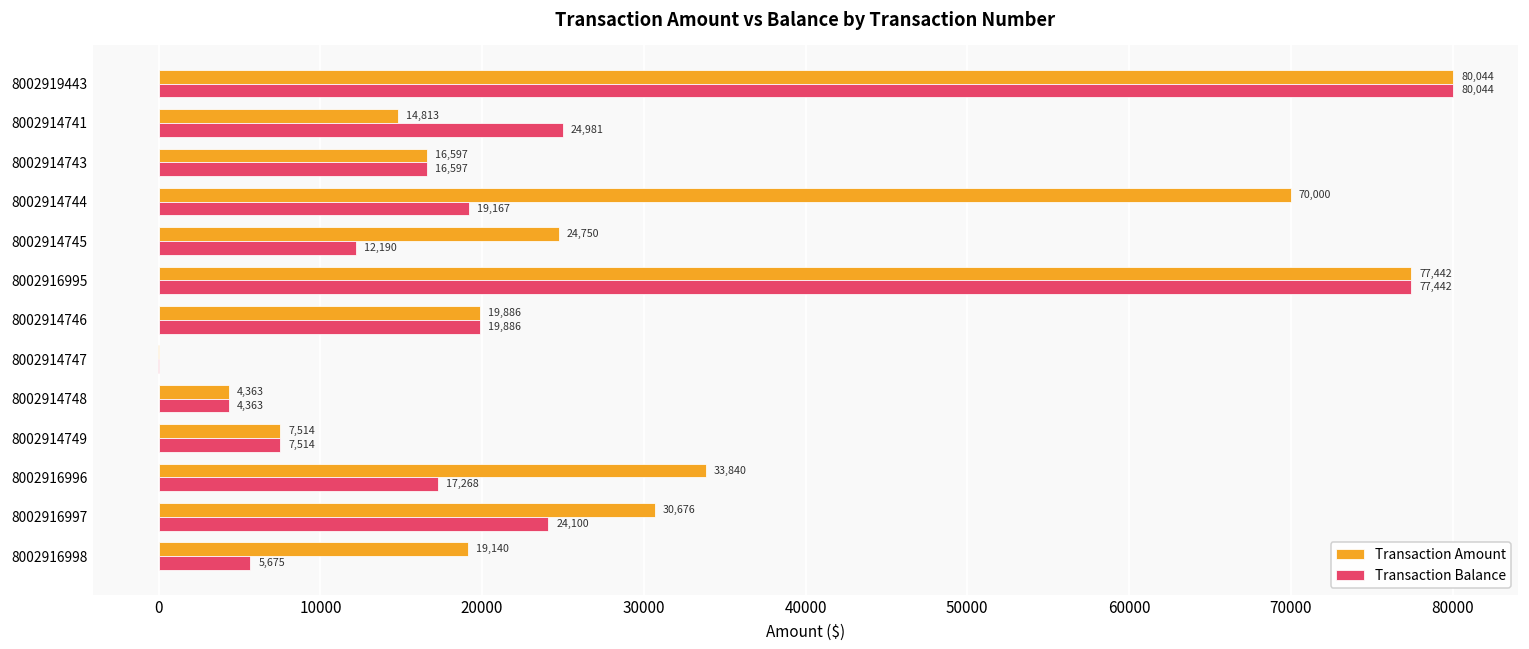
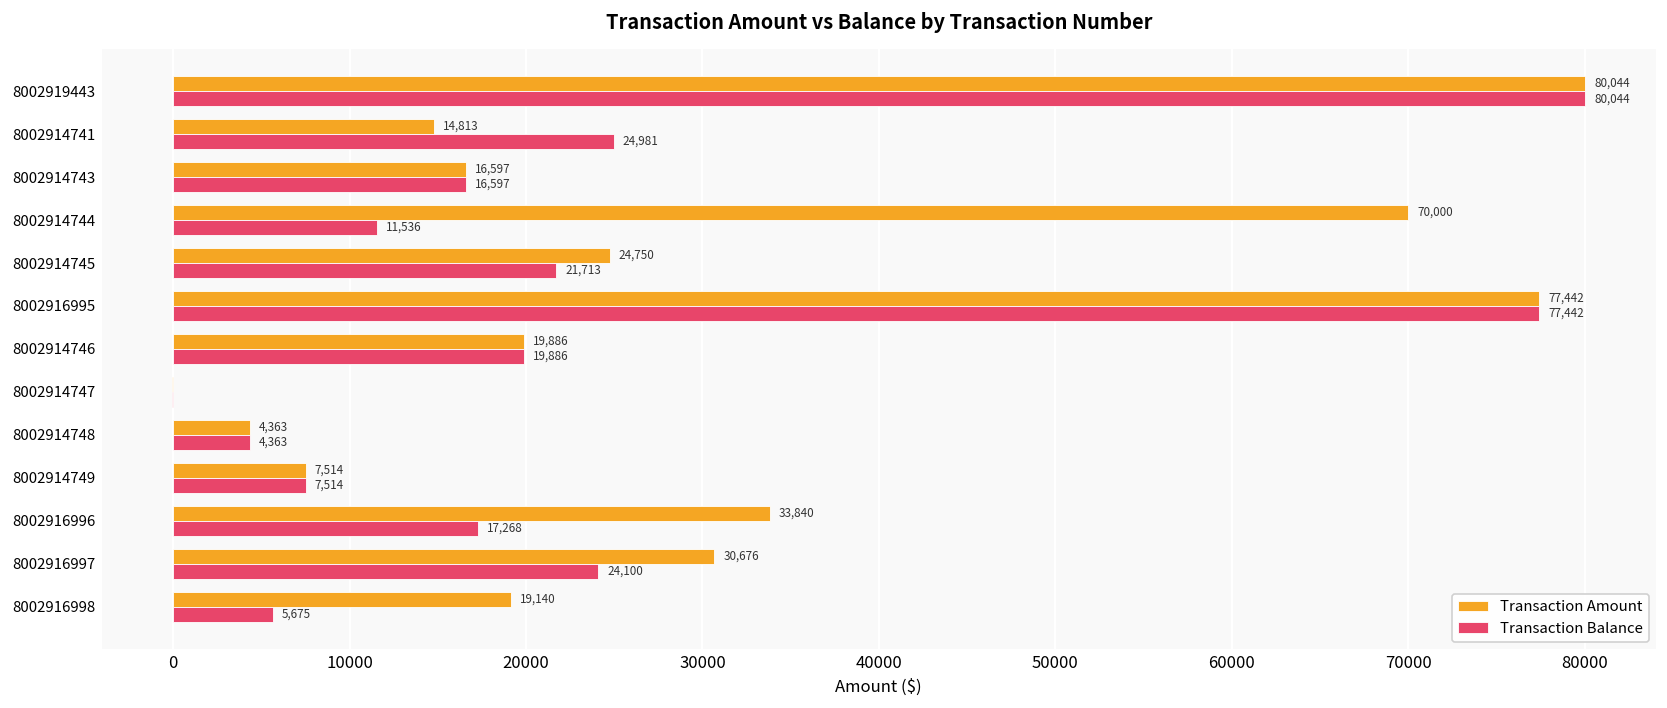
Transaction Balance, 8002914744: 19,167 -> 11,536
Transaction Balance, 8002914745: 12,190 -> 21,713
